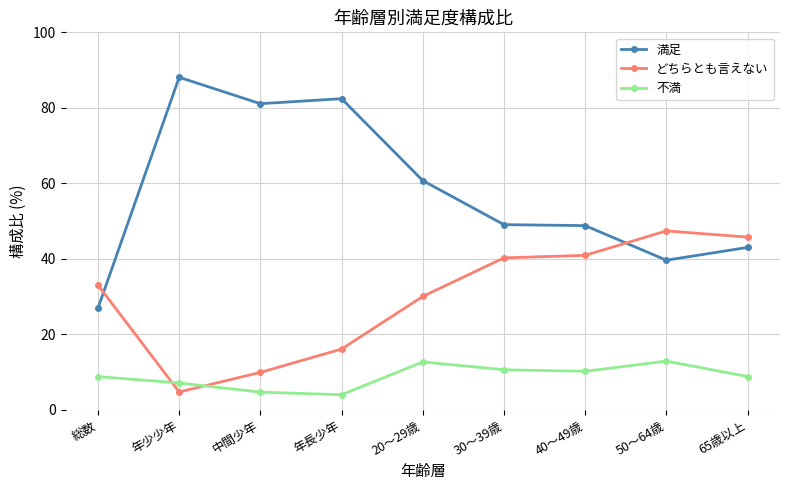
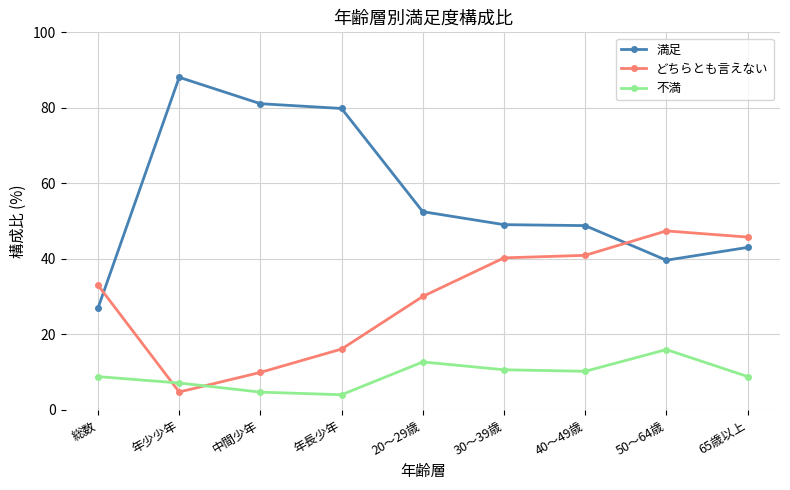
満足, 年長少年: 82 -> 80
満足, 20～29歳: 61 -> 53
不満, 50～64歳: 13 -> 16
